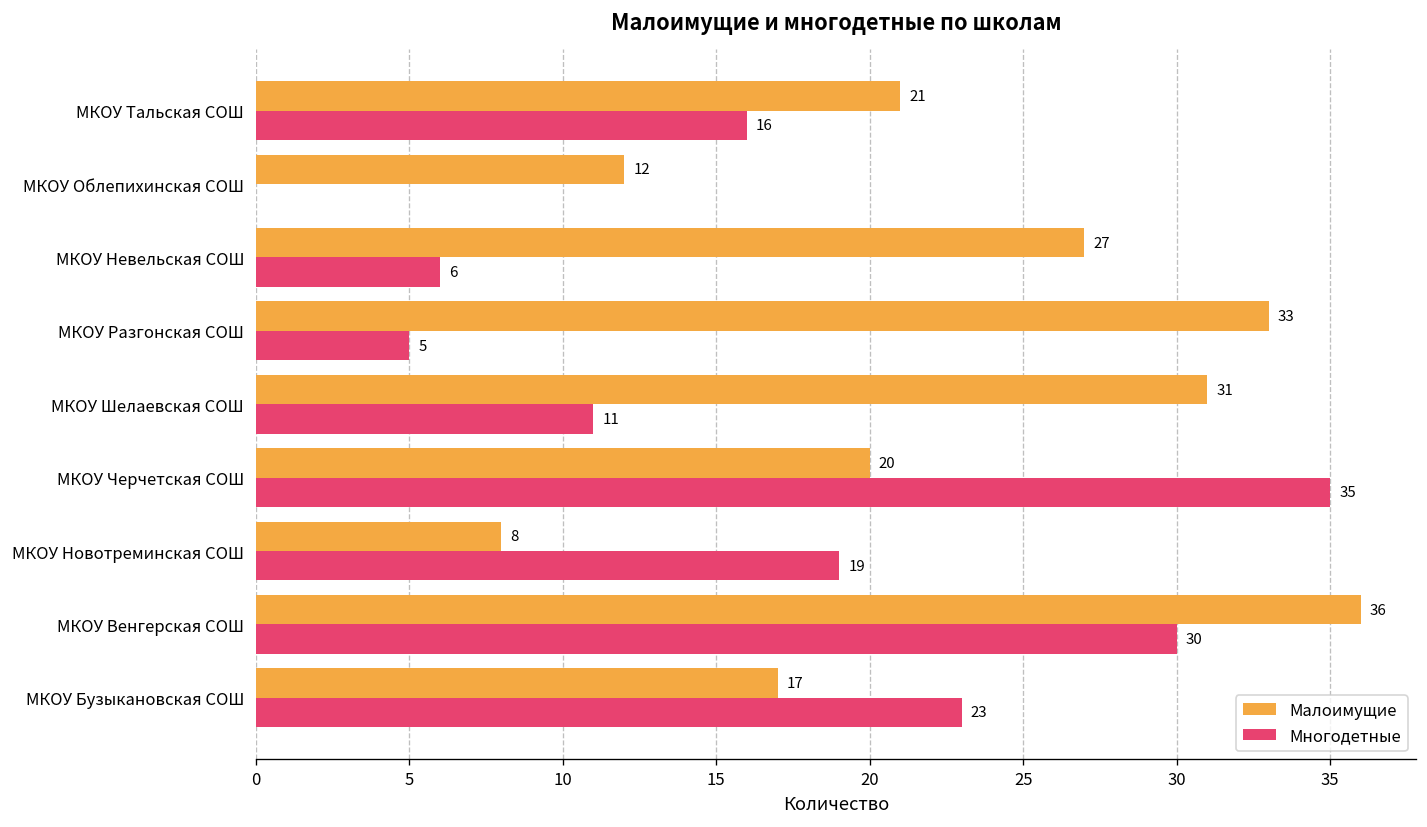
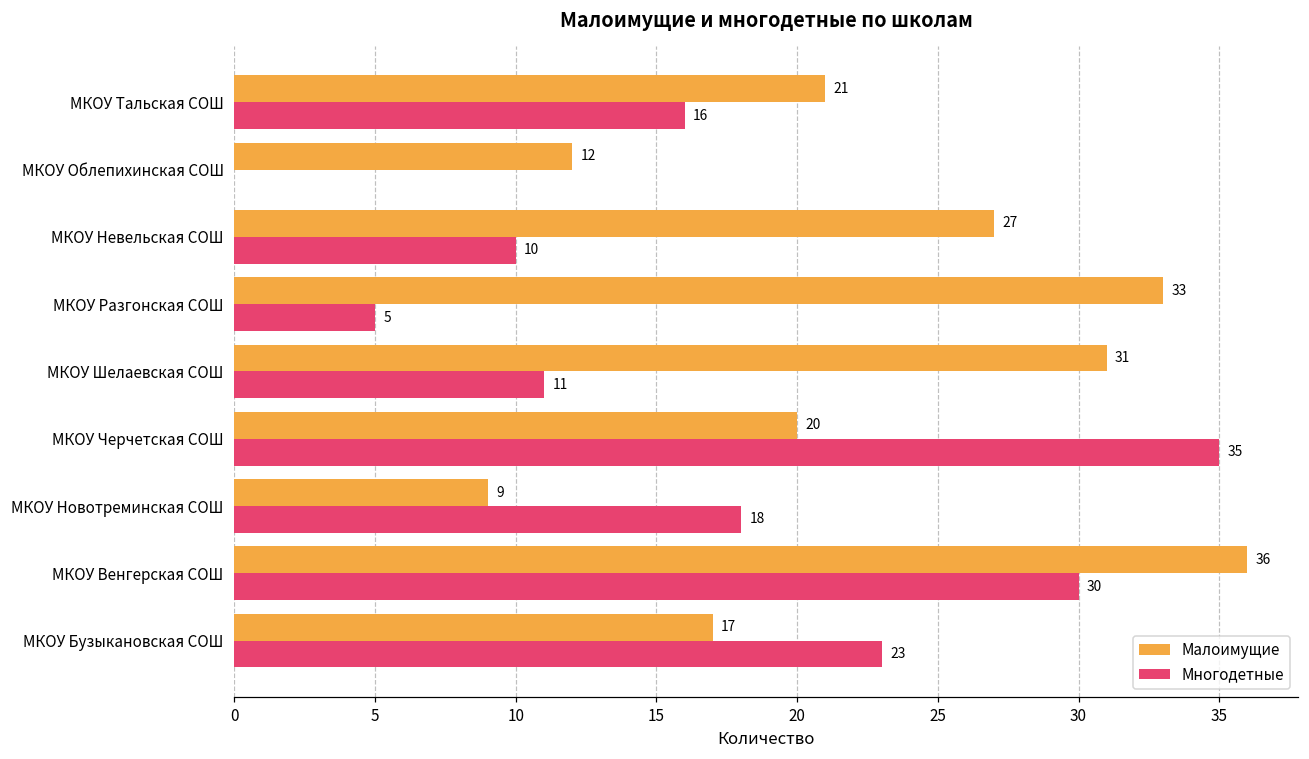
Многодетные, МКОУ Невельская СОШ: 6 -> 10
Малоимущие, МКОУ Новотреминская СОШ: 8 -> 9
Многодетные, МКОУ Новотреминская СОШ: 19 -> 18
